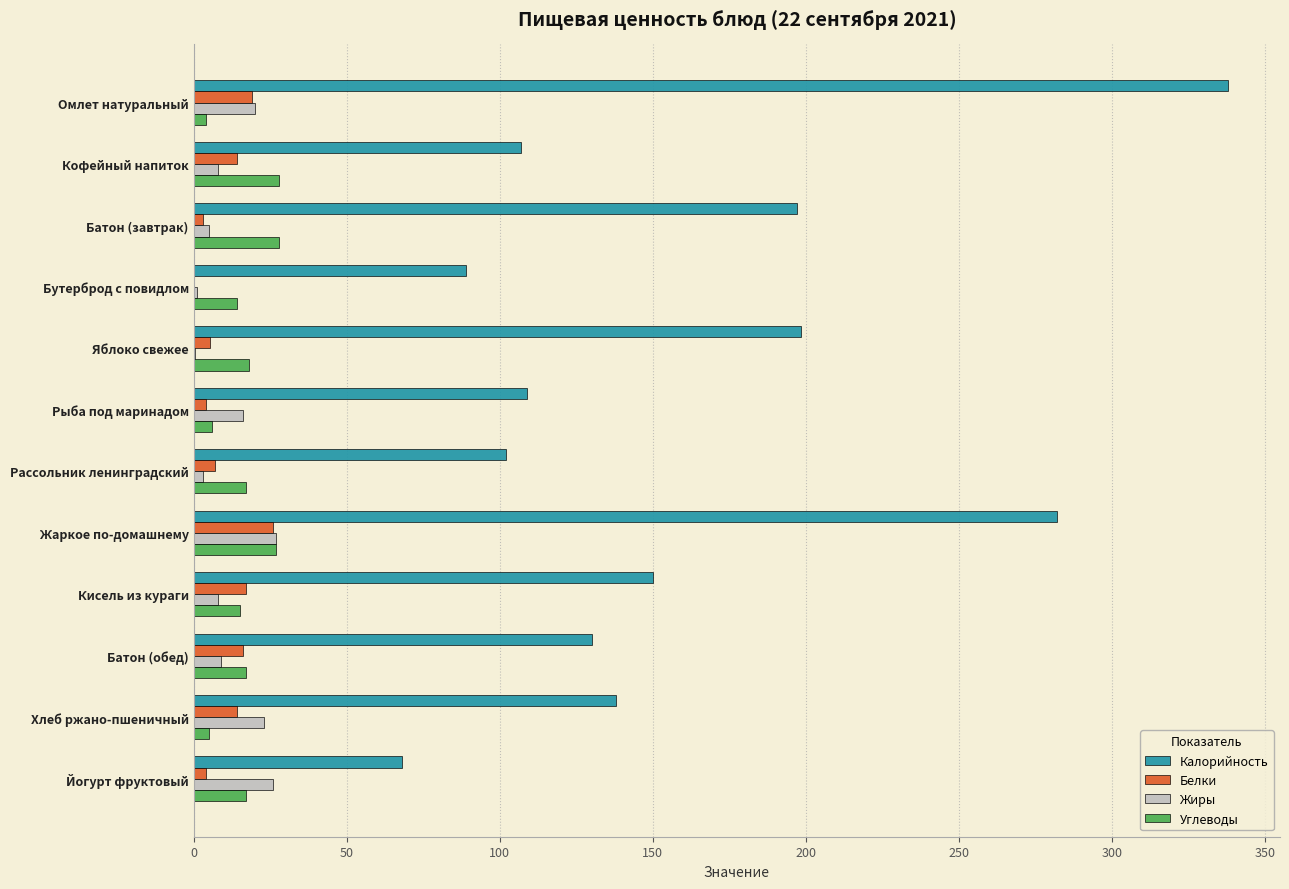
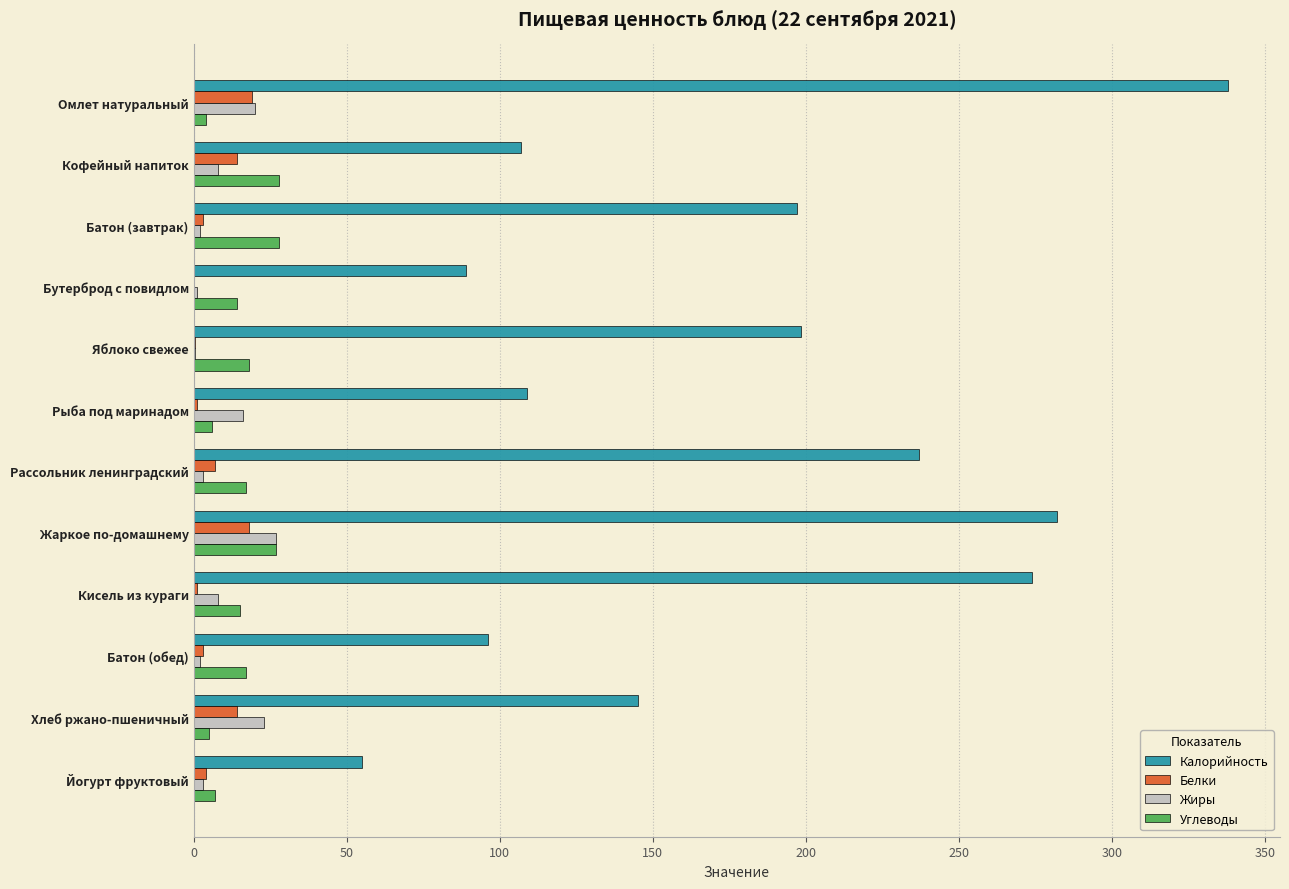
Жиры, Батон (завтрак): 5 -> 2
Белки, Яблоко свежее: 5 -> 0
Белки, Рыба под маринадом: 4 -> 1
Калорийность, Рассольник ленинградский: 102 -> 237
Белки, Жаркое по-домашнему: 26 -> 18
Калорийность, Кисель из кураги: 150 -> 274
Белки, Кисель из кураги: 17 -> 1
Калорийность, Батон (обед): 130 -> 96
Белки, Батон (обед): 16 -> 3
Жиры, Батон (обед): 9 -> 2
Калорийность, Хлеб ржано-пшеничный: 138 -> 145
Калорийность, Йогурт фруктовый: 68 -> 55
Жиры, Йогурт фруктовый: 26 -> 3
Углеводы, Йогурт фруктовый: 17 -> 7
